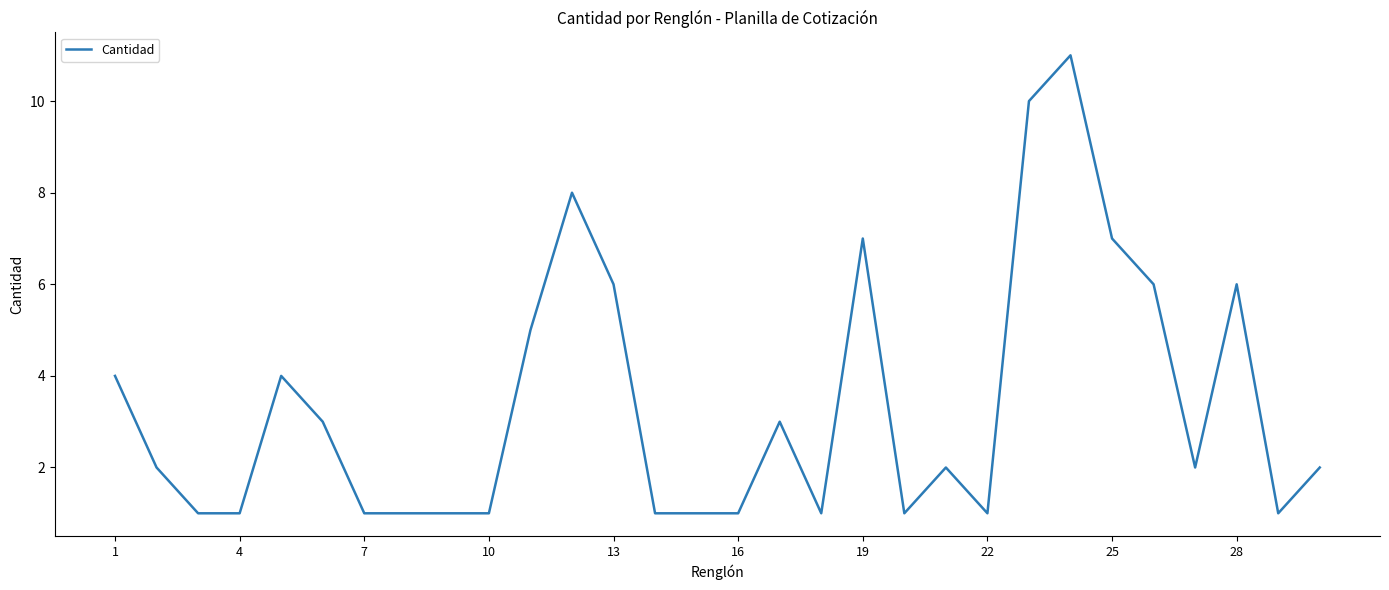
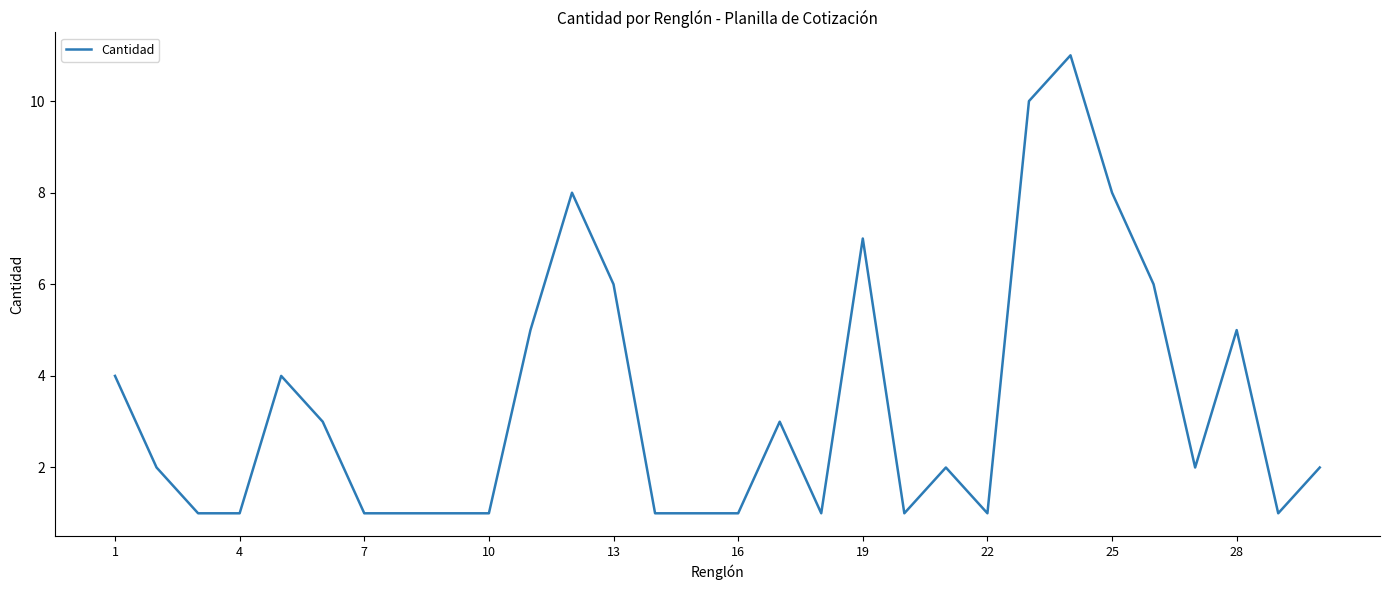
25: 7 -> 8
28: 6 -> 5
